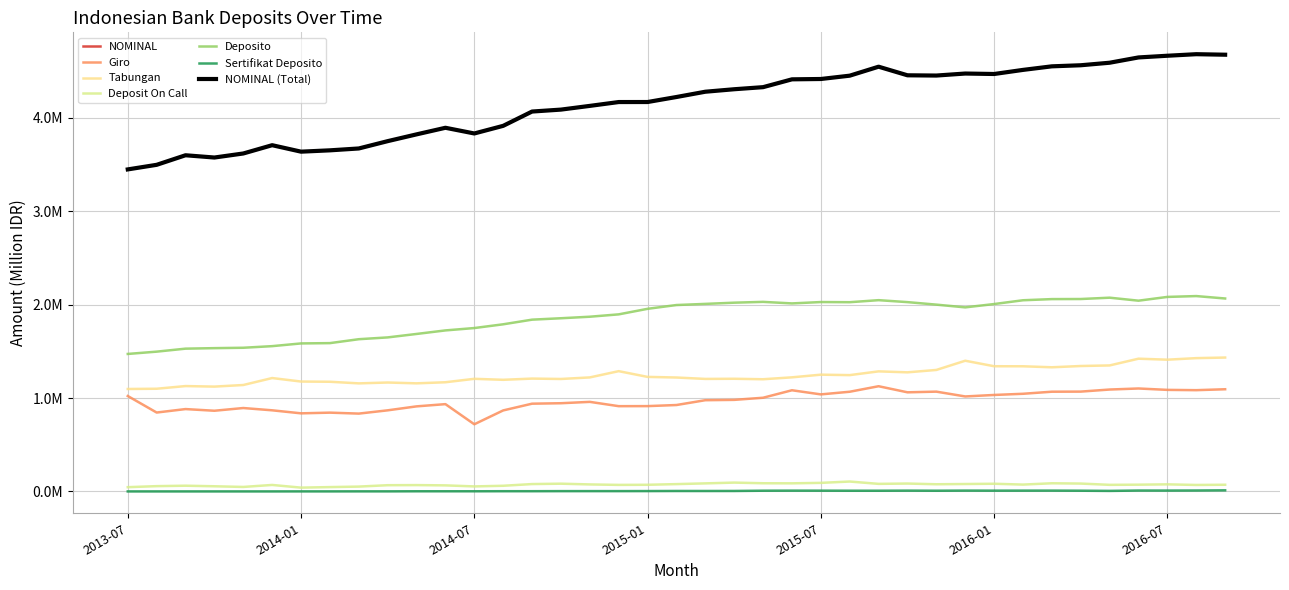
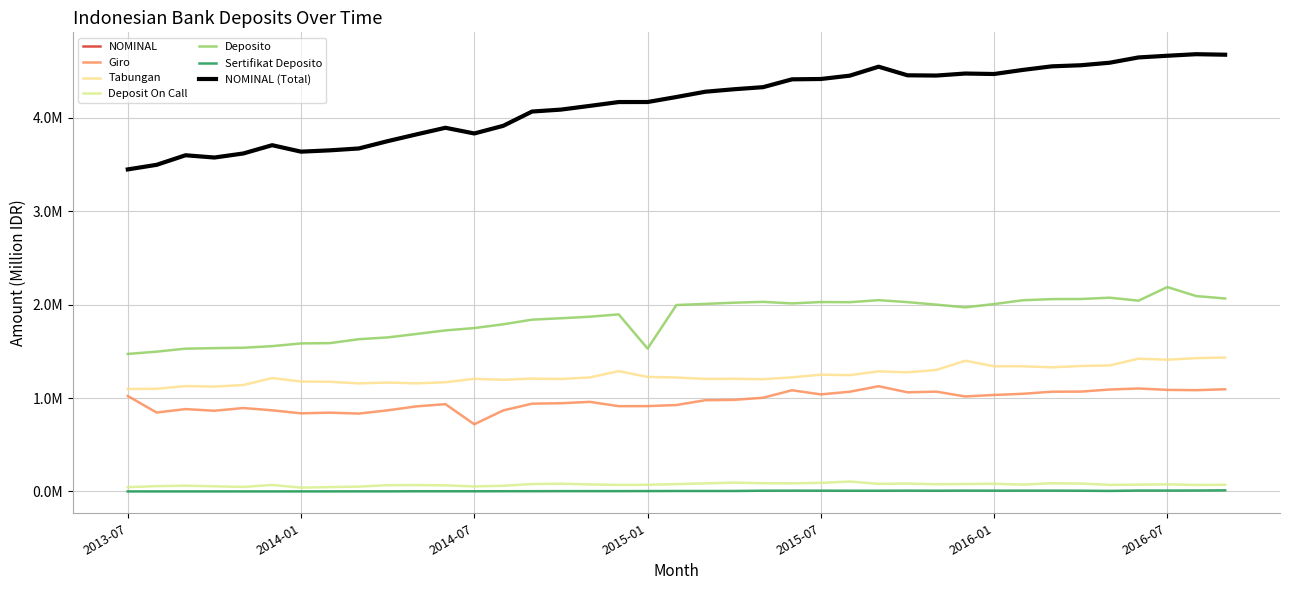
Deposito, 2015-01: 2000000 -> 1500000
Deposito, 2016-07: 2100000 -> 2200000
